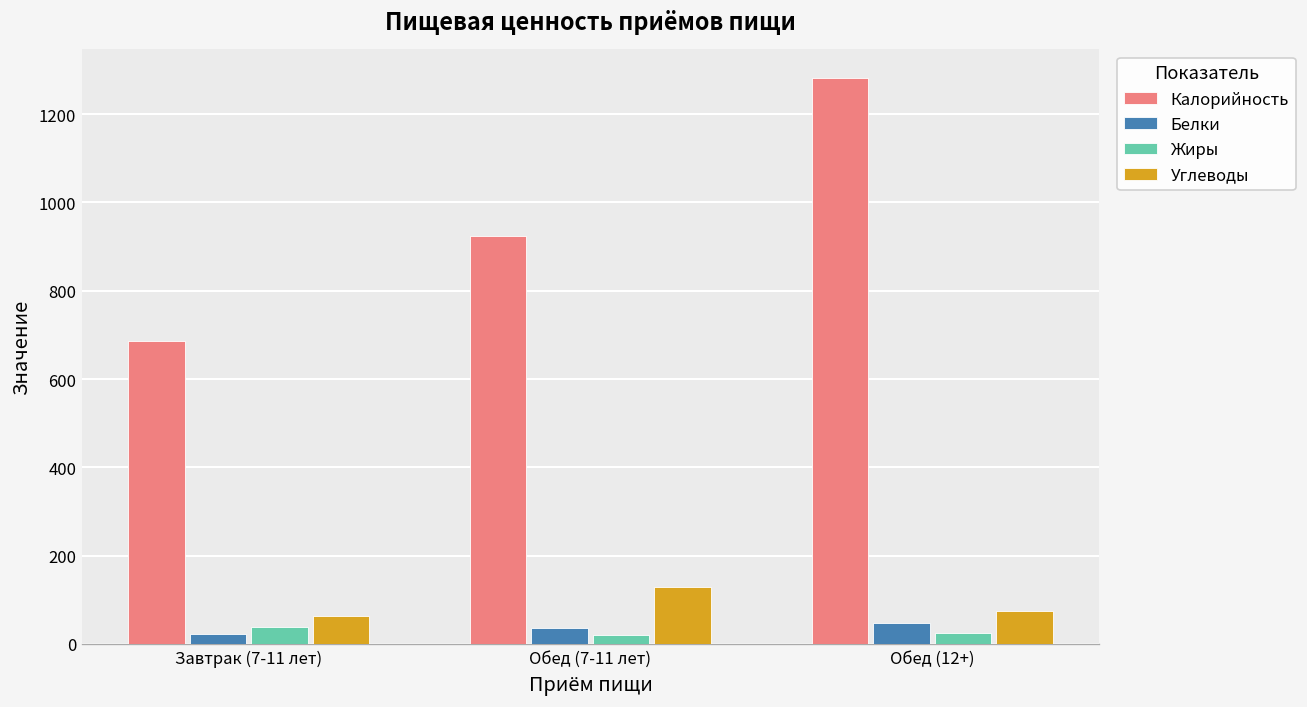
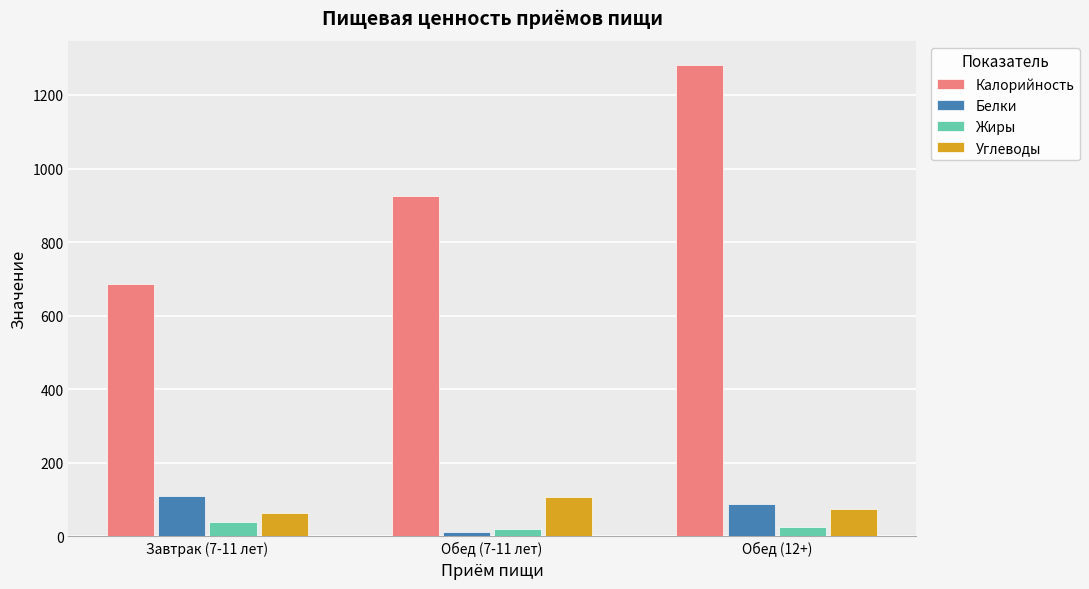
Белки, Завтрак (7-11 лет): 20 -> 110
Белки, Обед (7-11 лет): 40 -> 10
Углеводы, Обед (7-11 лет): 130 -> 110
Белки, Обед (12+): 50 -> 90
